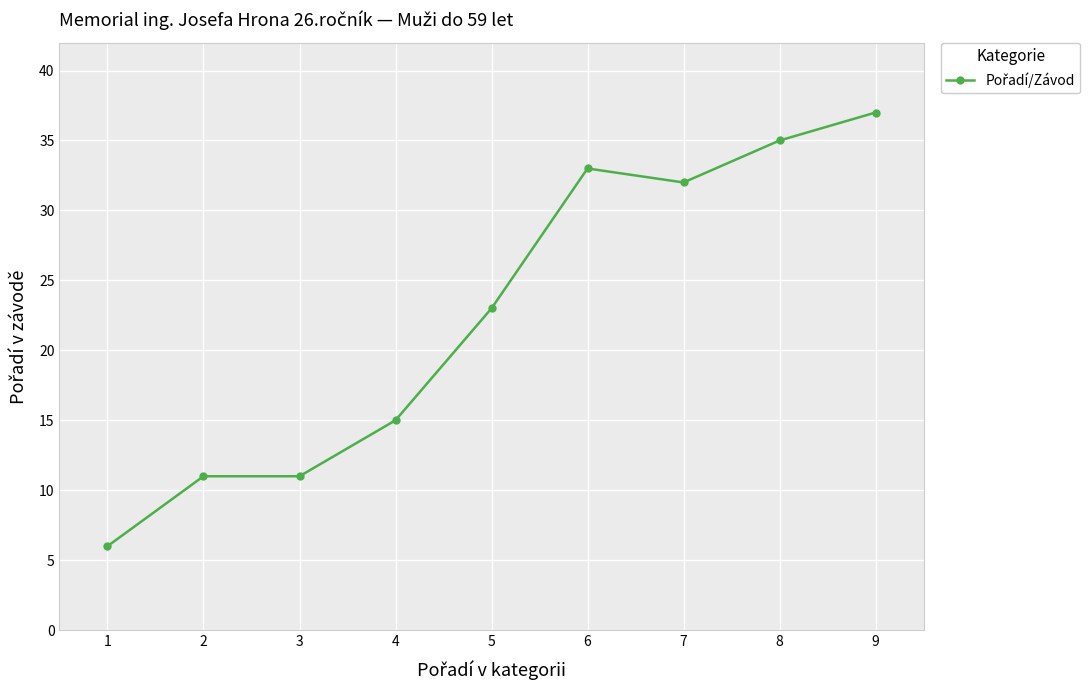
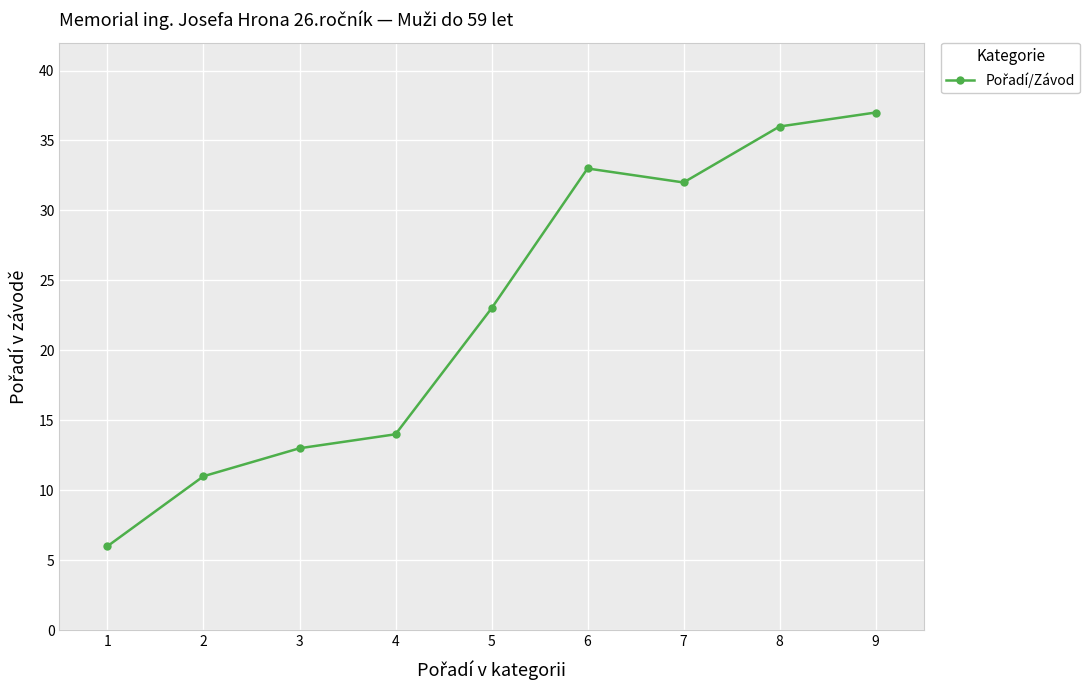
3: 11 -> 13
4: 15 -> 14
8: 35 -> 36
